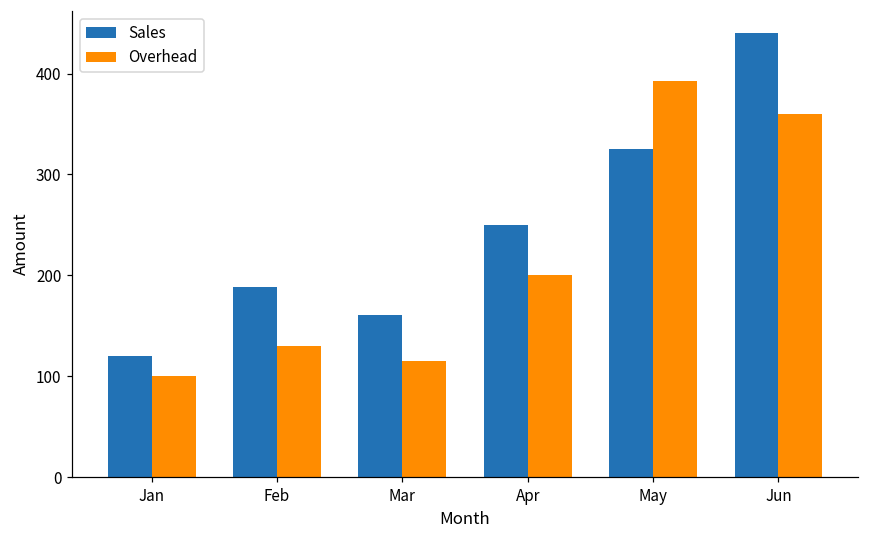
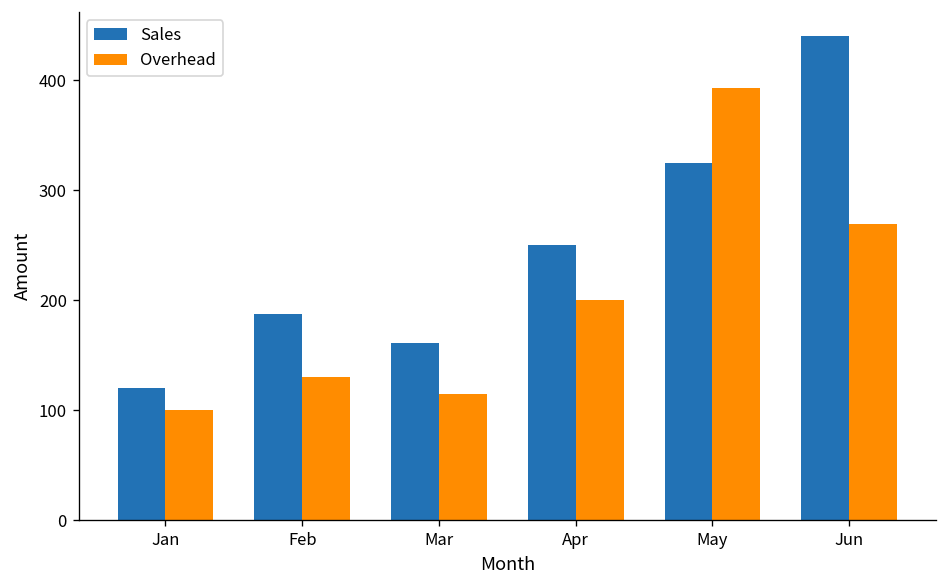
Overhead, Jun: 360 -> 270
